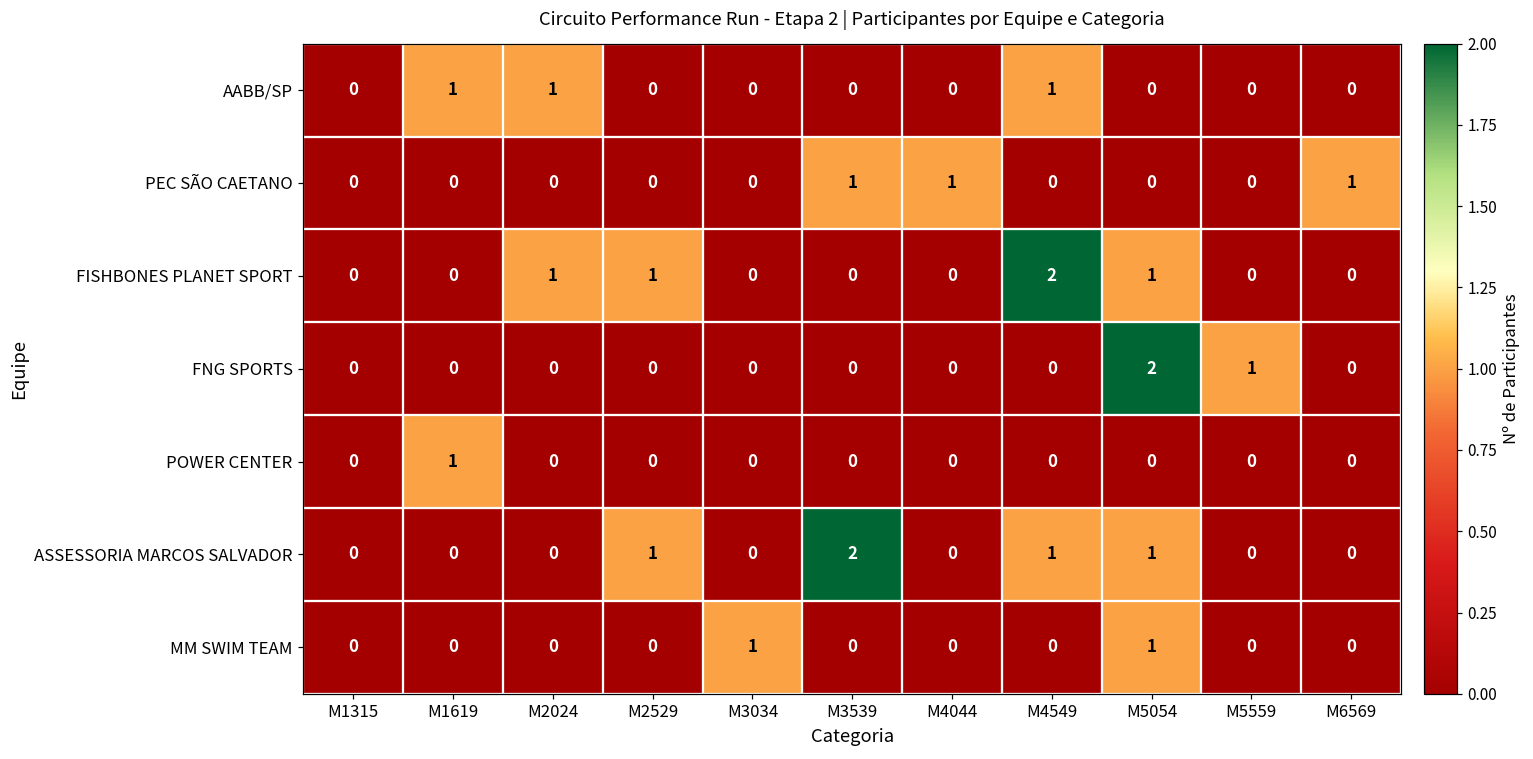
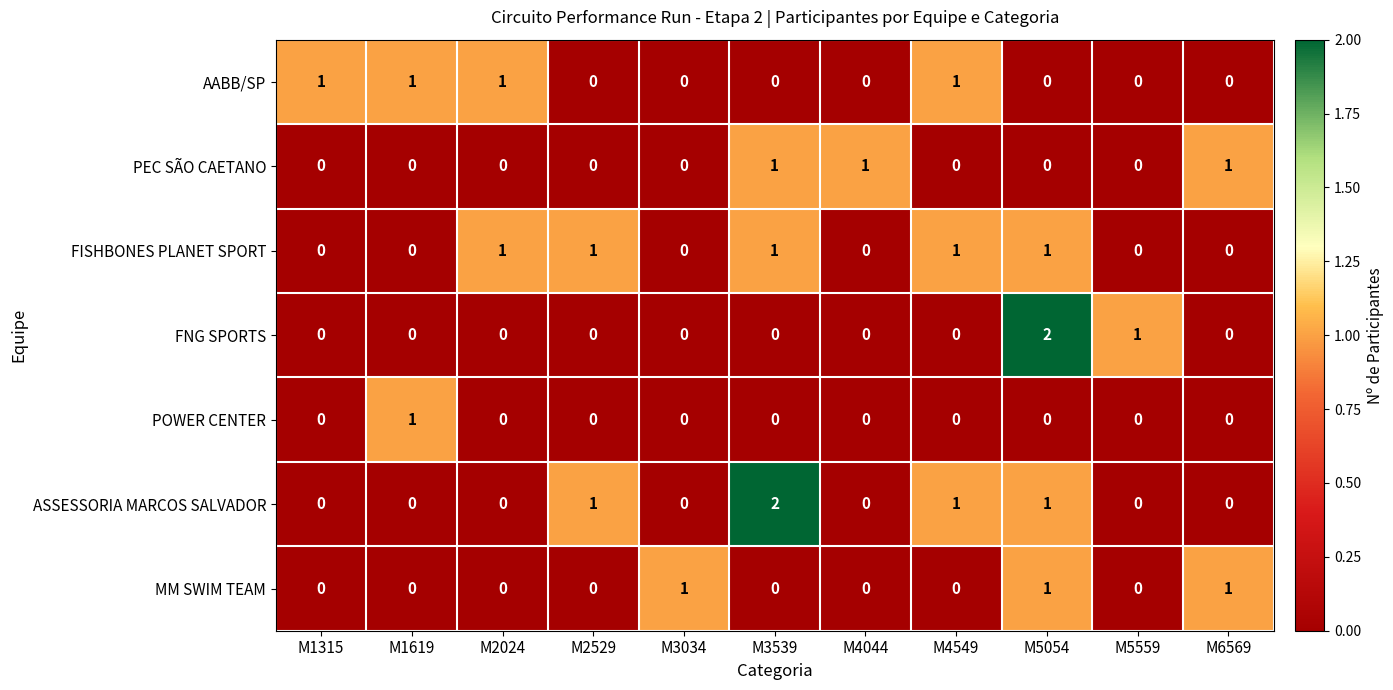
AABB/SP, M1315: 0 -> 1
FISHBONES PLANET SPORT, M3539: 0 -> 1
FISHBONES PLANET SPORT, M4549: 2 -> 1
MM SWIM TEAM, M6569: 0 -> 1
